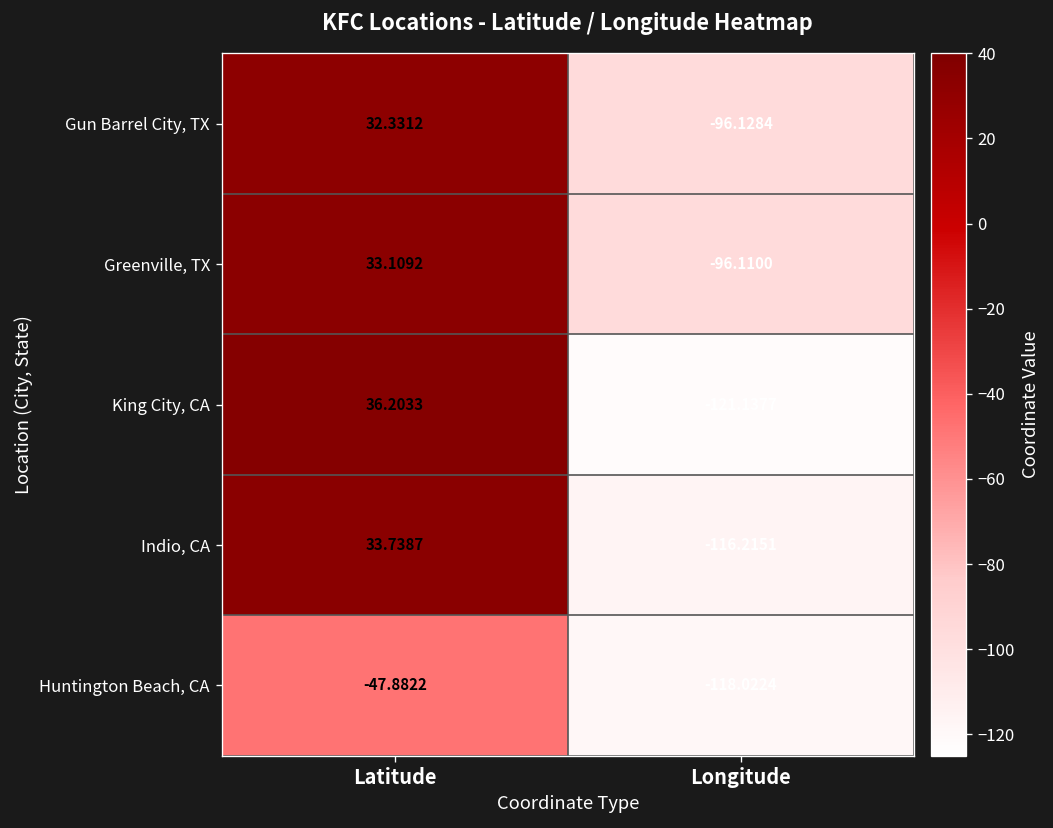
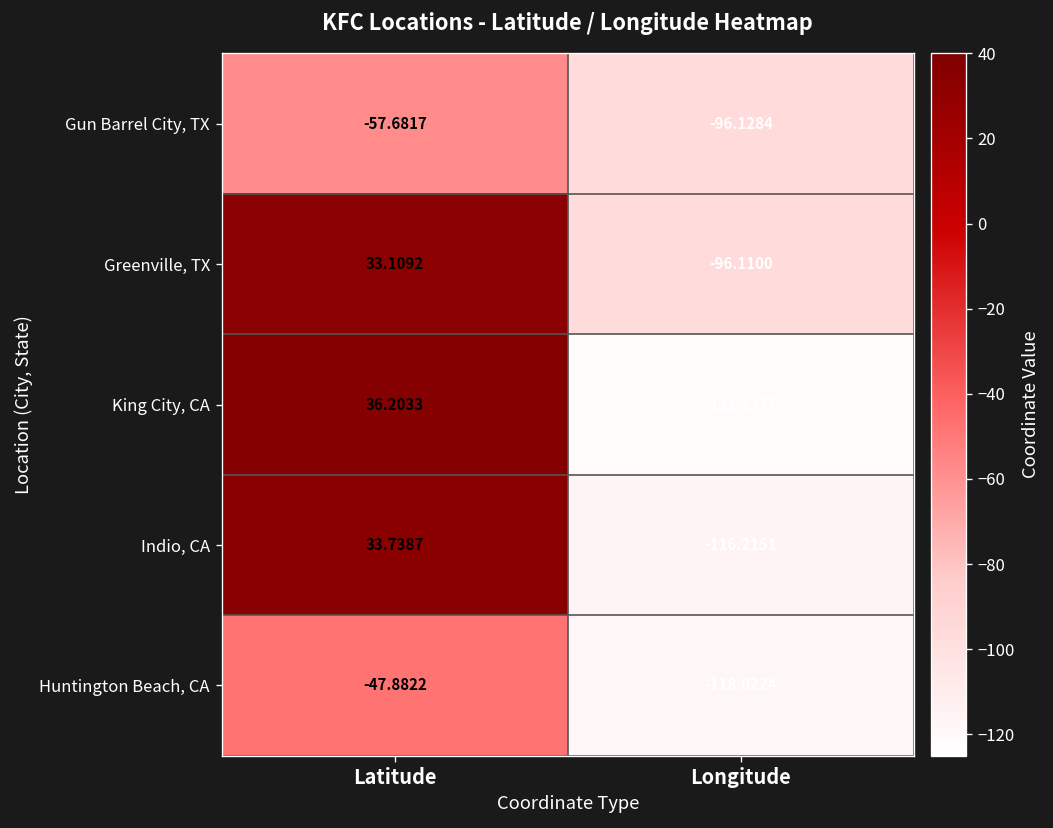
Gun Barrel City, TX, Latitude: 32.3312 -> -57.6817
